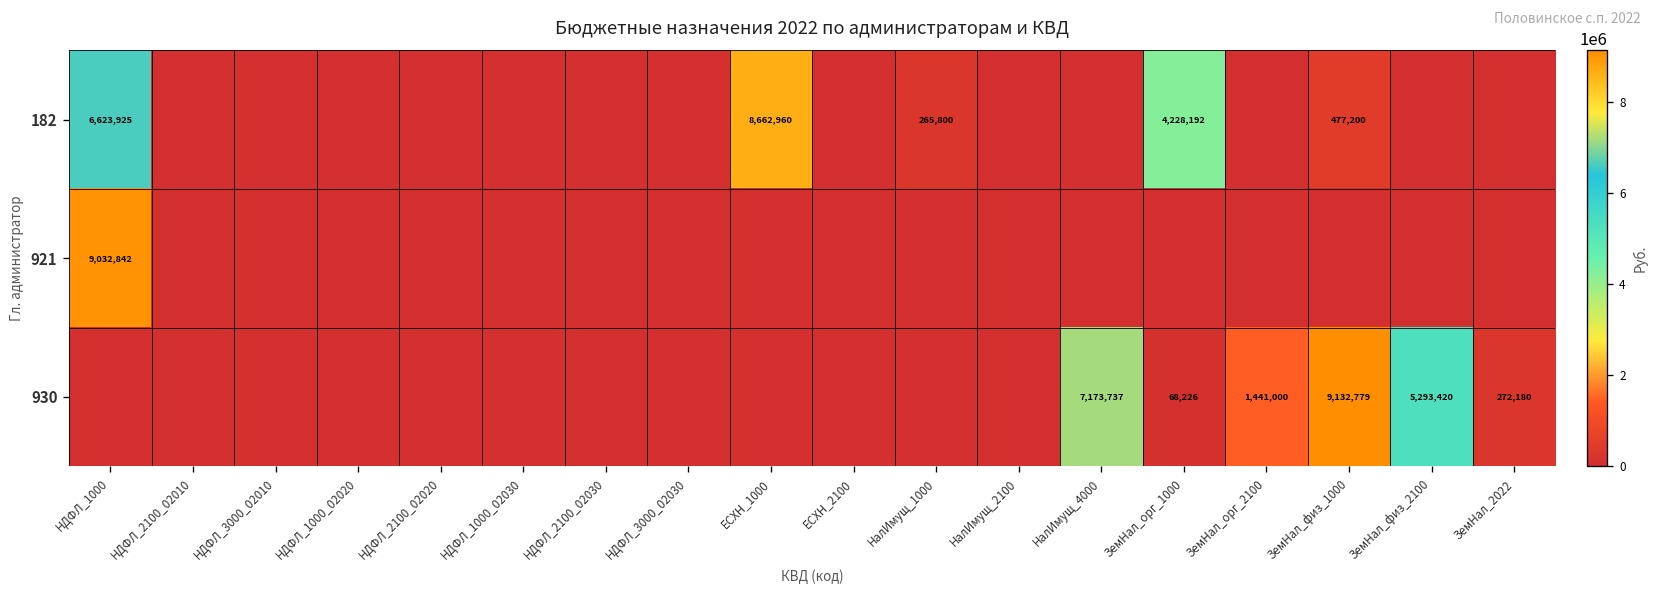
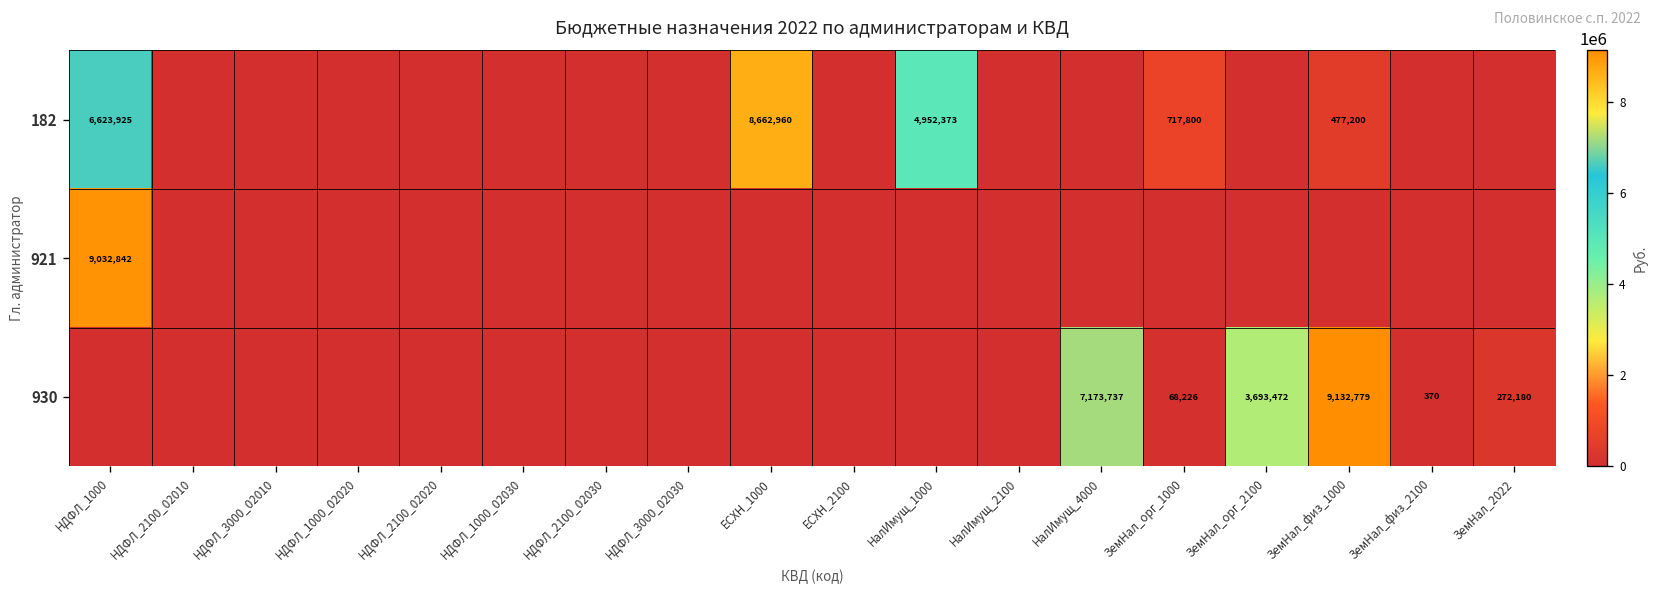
182, НалИмущ_1000: 265,800 -> 4,952,373
182, ЗемНал_орг_1000: 4,228,192 -> 717,800
930, ЗемНал_орг_2100: 1,441,000 -> 3,693,472
930, ЗемНал_физ_2100: 5,293,420 -> 370
